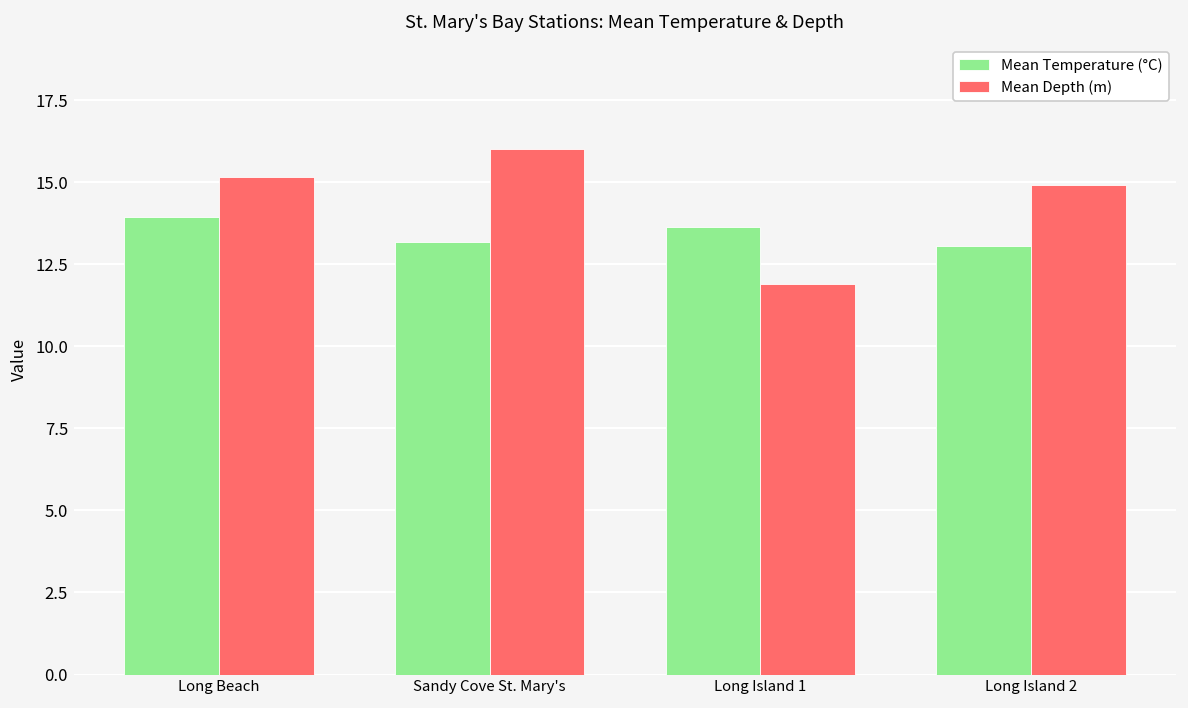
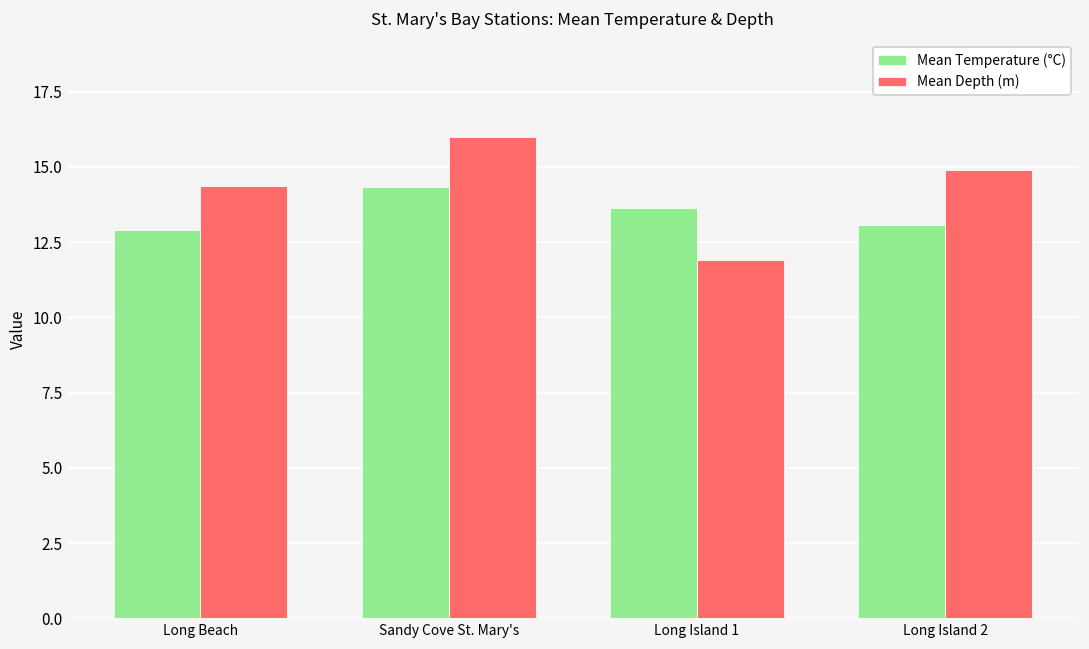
Mean Temperature (°C), Long Beach: 13.9 -> 12.9
Mean Depth (m), Long Beach: 15.2 -> 14.4
Mean Temperature (°C), Sandy Cove St. Mary's: 13.2 -> 14.3
